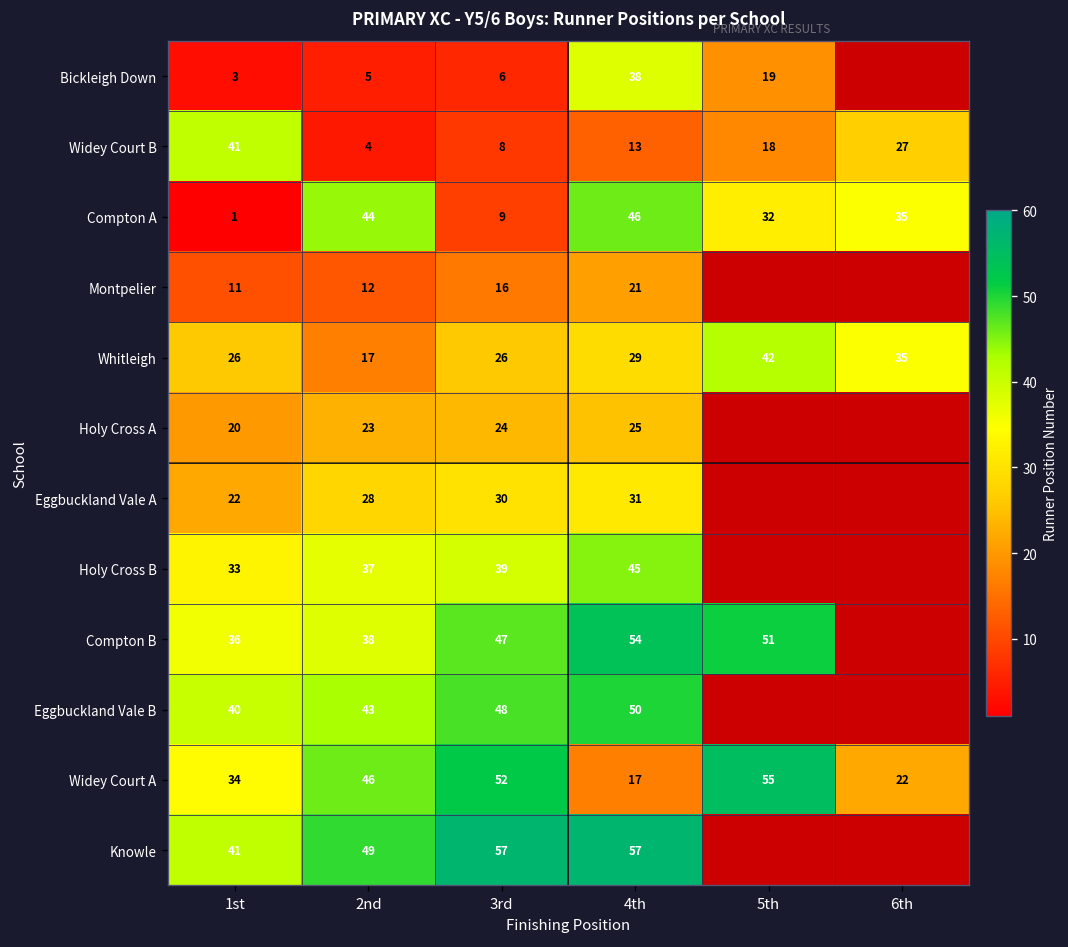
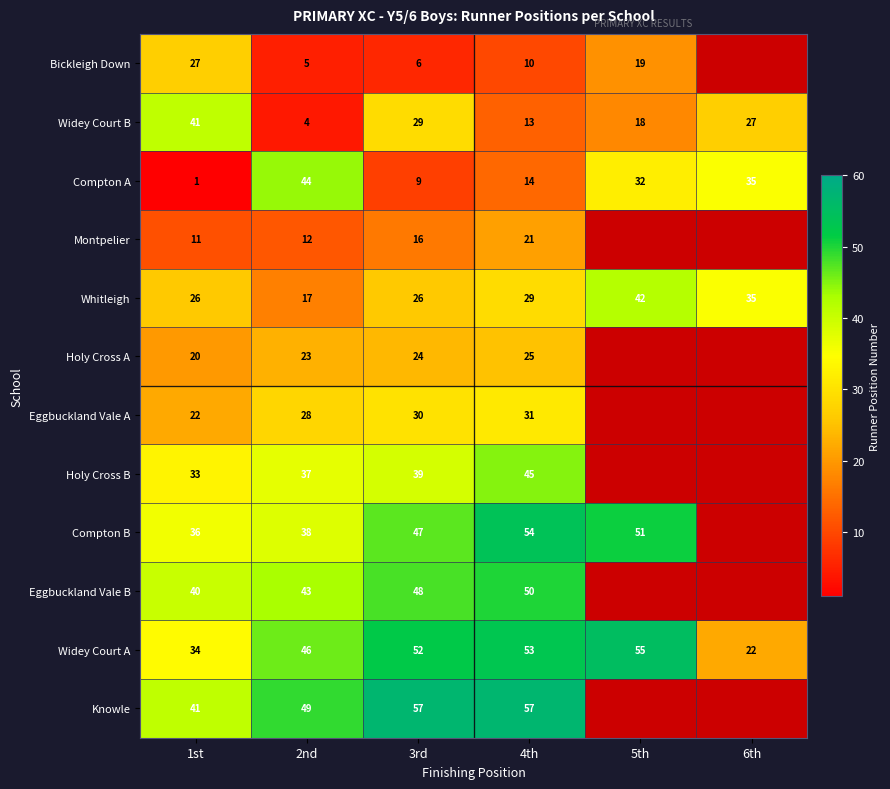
Bickleigh Down, 1st: 3 -> 27
Bickleigh Down, 4th: 38 -> 10
Widey Court B, 3rd: 8 -> 29
Compton A, 4th: 46 -> 14
Widey Court A, 4th: 17 -> 53
